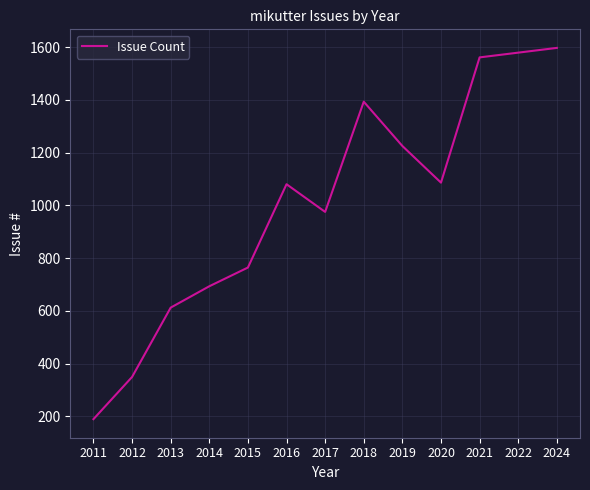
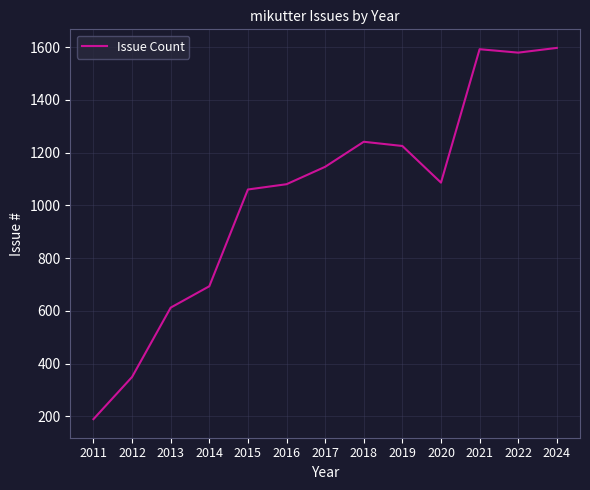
2015: 760 -> 1060
2017: 980 -> 1150
2018: 1390 -> 1240
2021: 1560 -> 1590
